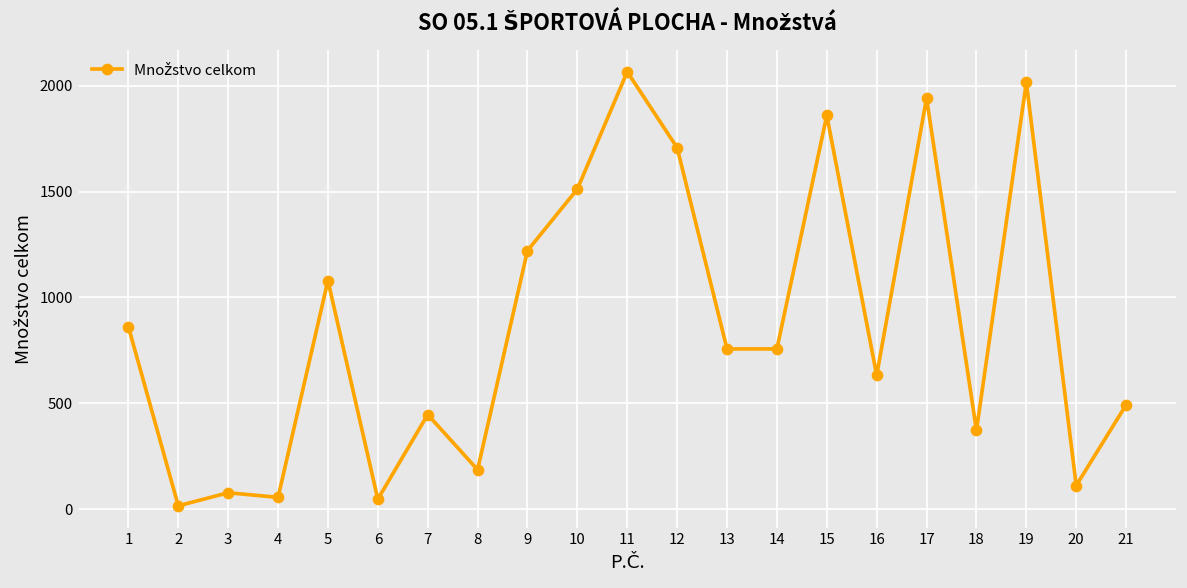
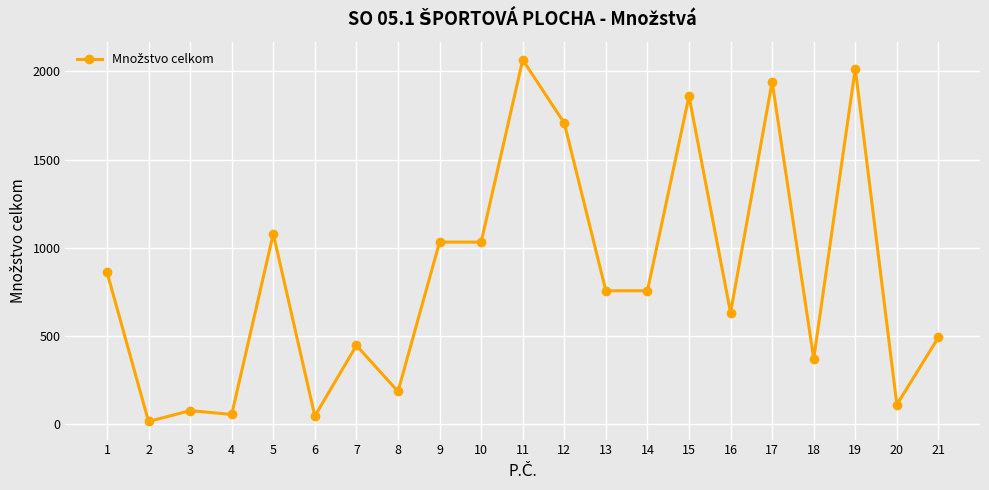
9: 1220 -> 1030
10: 1510 -> 1030
